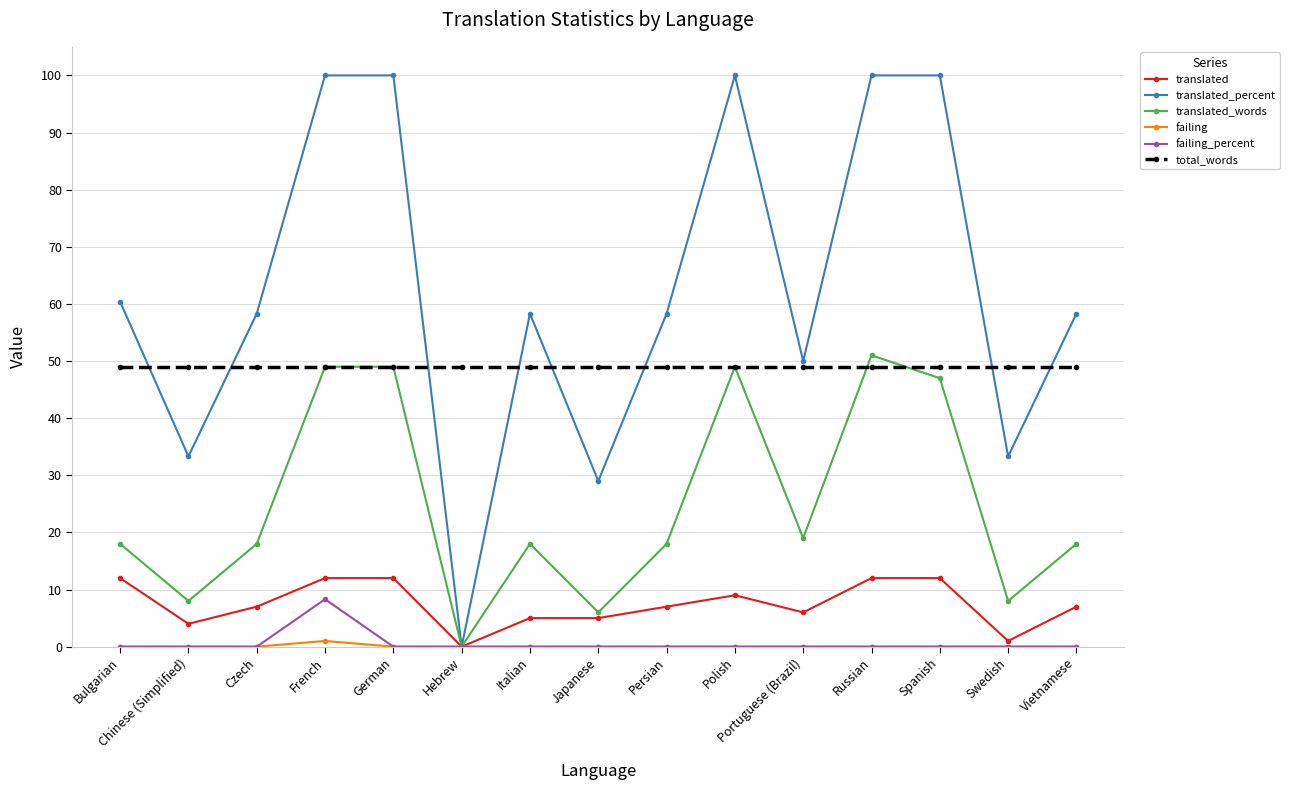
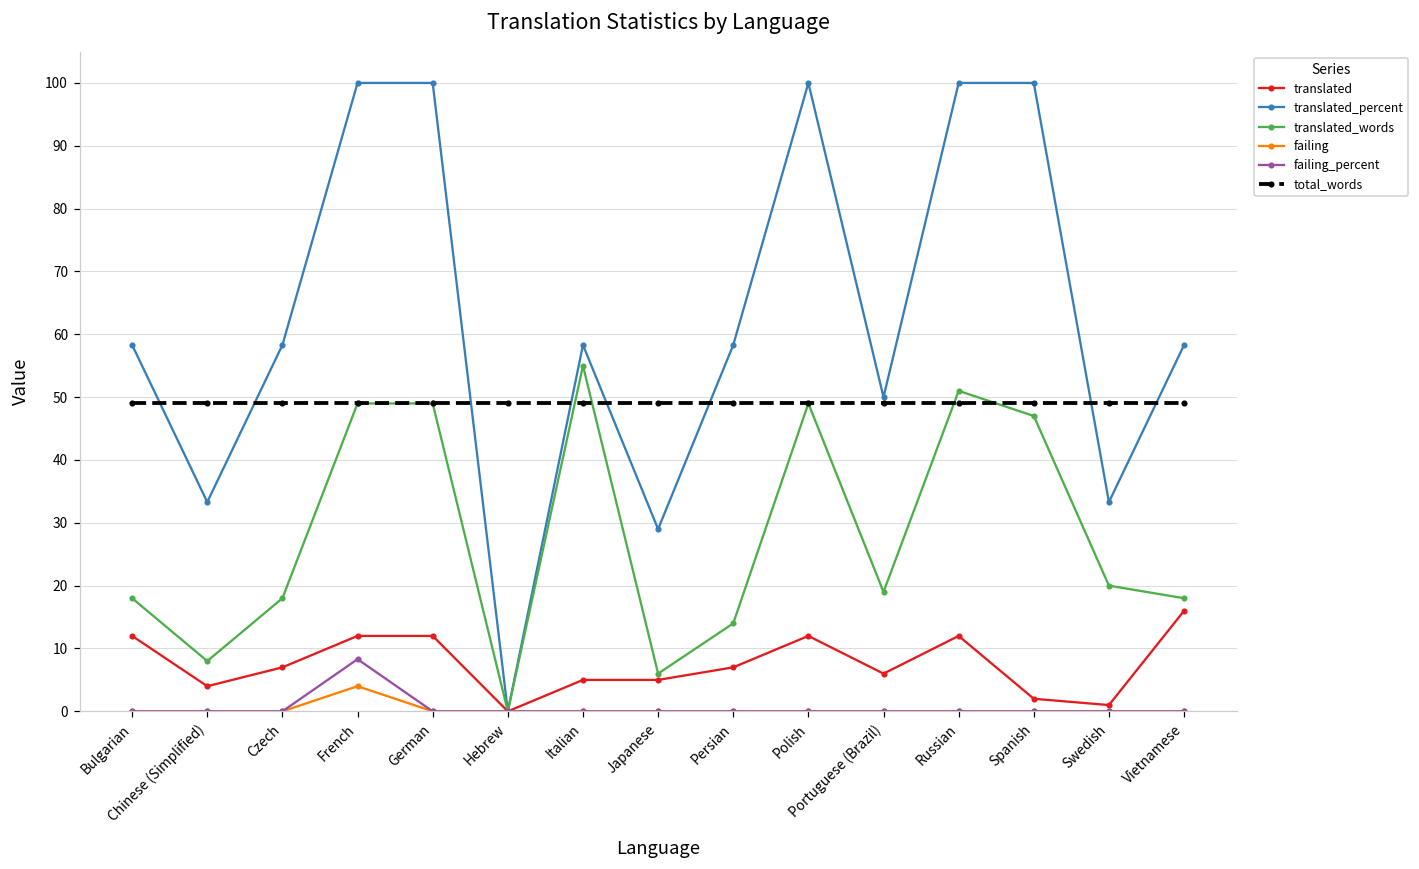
translated_percent, Bulgarian: 60 -> 58
failing, French: 1 -> 4
translated_words, Italian: 18 -> 55
translated_words, Persian: 18 -> 14
translated, Polish: 9 -> 12
translated, Spanish: 12 -> 2
translated_words, Swedish: 8 -> 20
translated, Vietnamese: 7 -> 16
